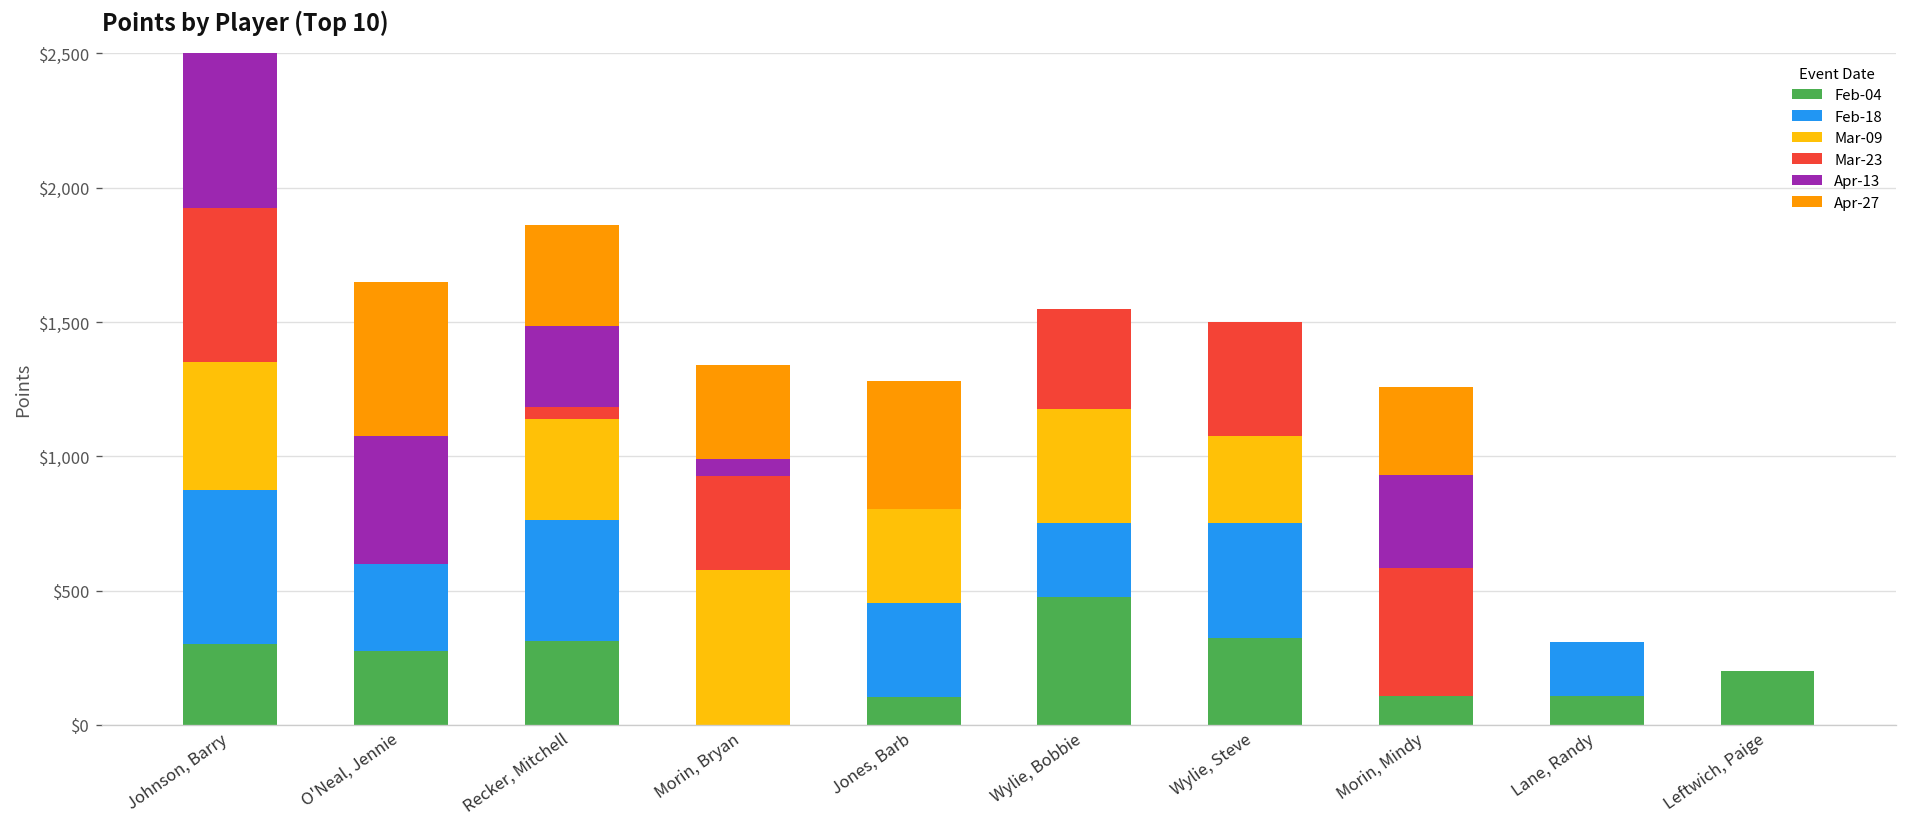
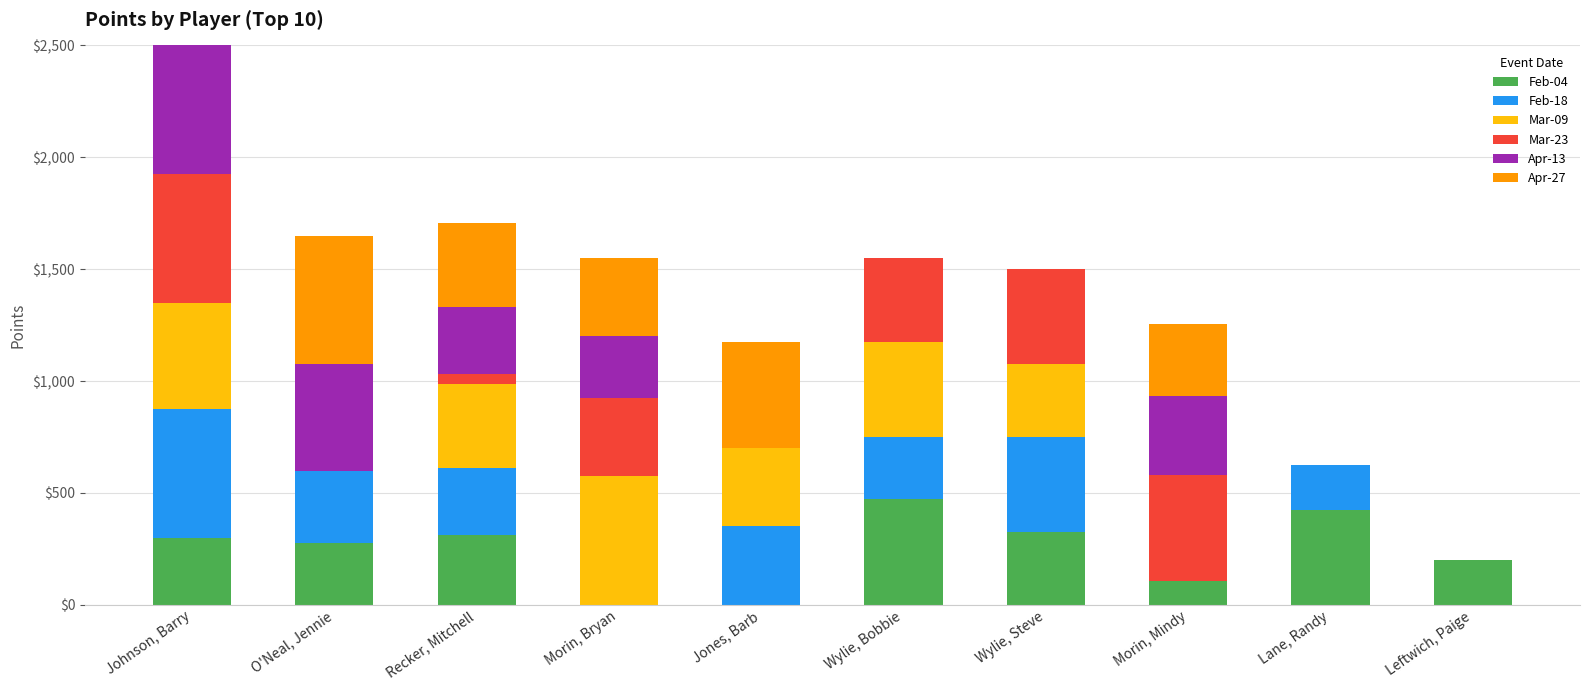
Feb-18, Recker, Mitchell: $450 -> $300
Apr-13, Morin, Bryan: $70 -> $280
Feb-04, Jones, Barb: $100 -> $0
Feb-04, Lane, Randy: $110 -> $430
